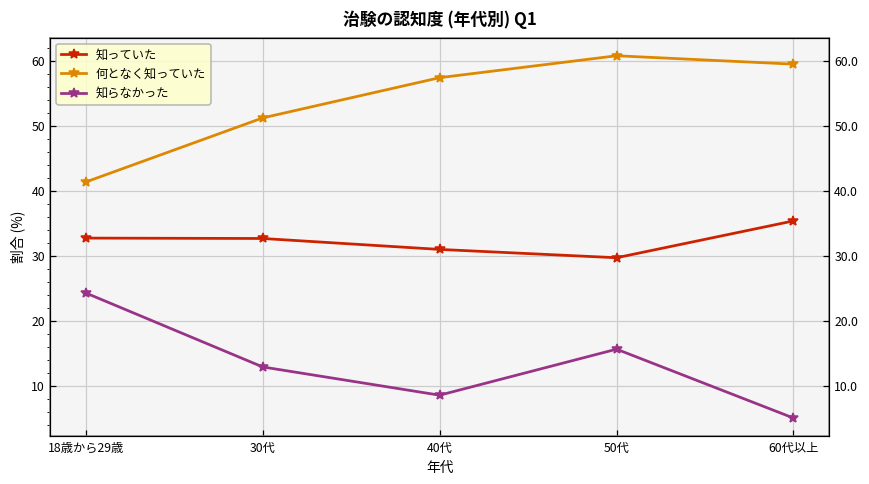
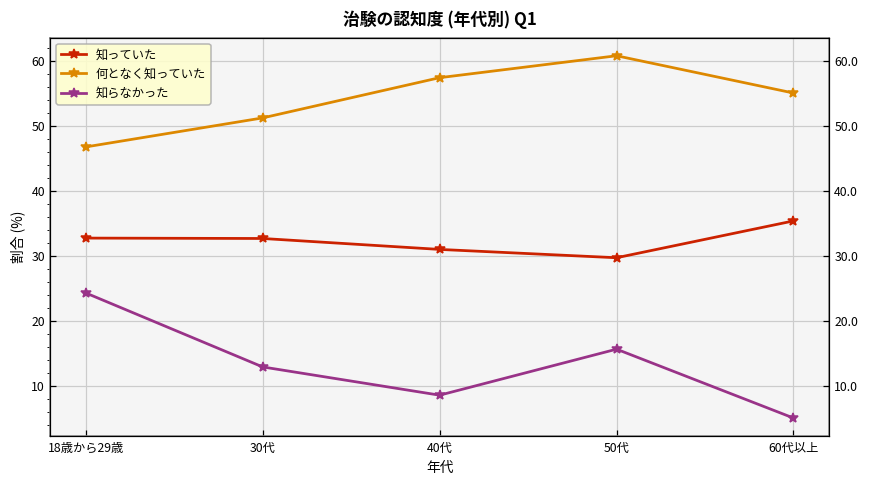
何となく知っていた, 18歳から29歳: 41 -> 47
何となく知っていた, 60代以上: 59 -> 55
